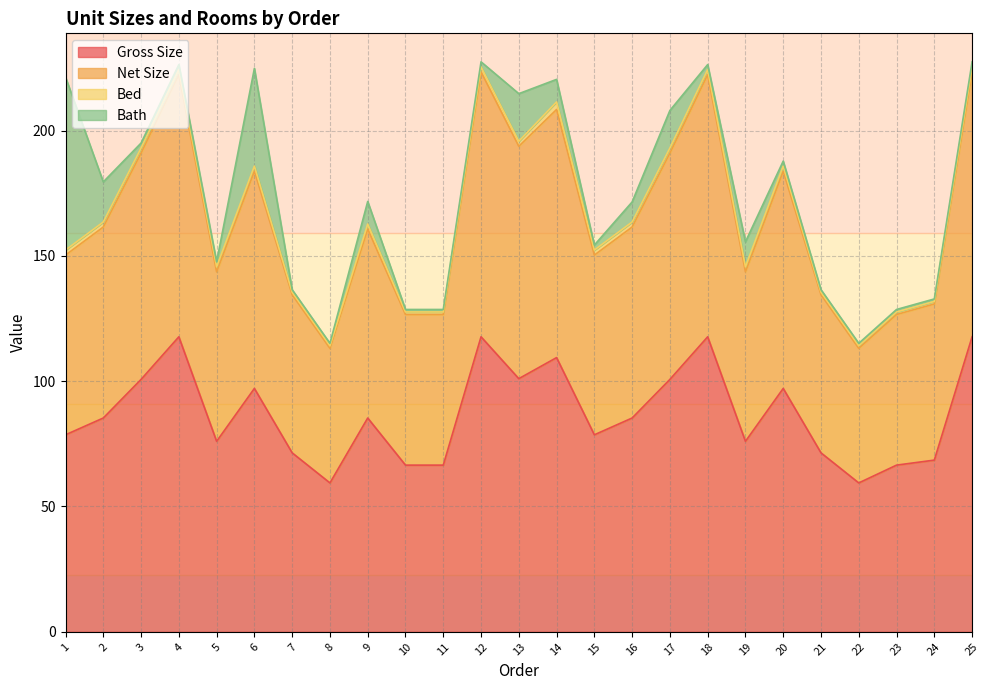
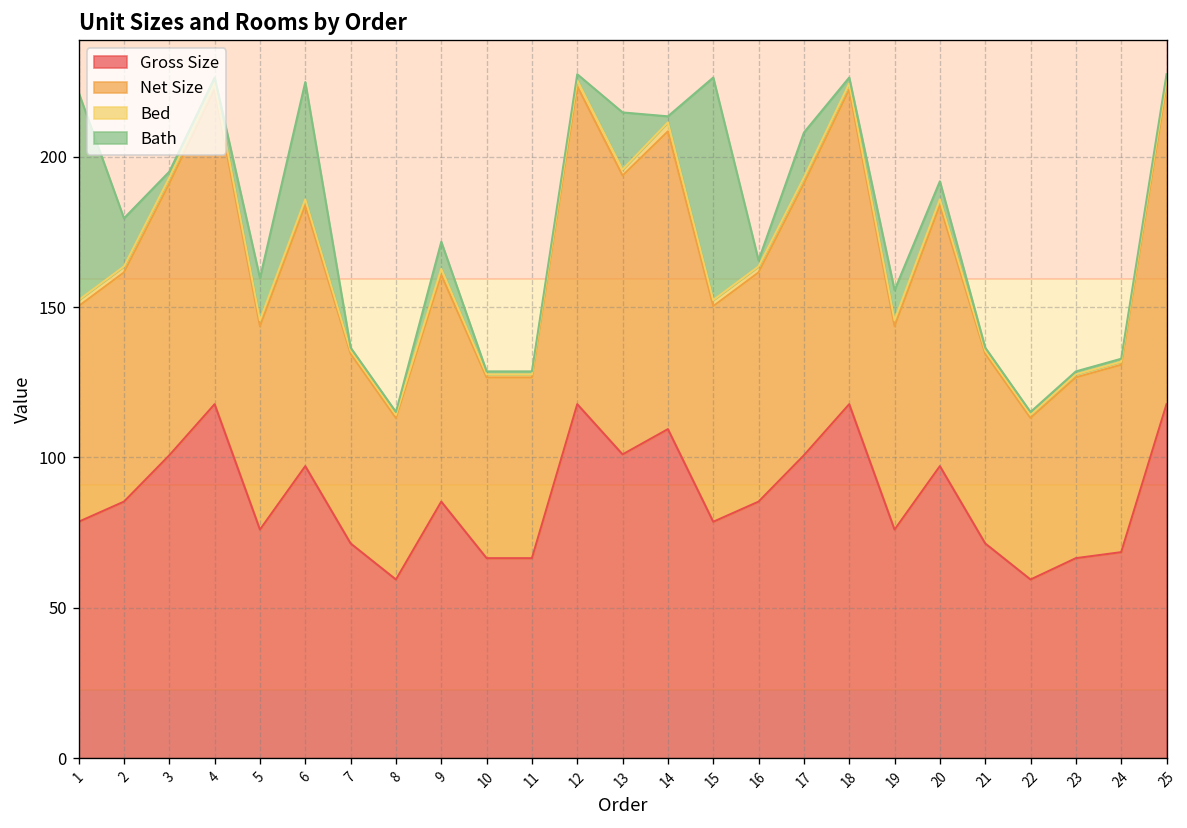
Bath, 5: 2 -> 14
Bath, 14: 9 -> 2
Bath, 15: 2 -> 74
Bath, 16: 8 -> 2
Bath, 20: 2 -> 6
